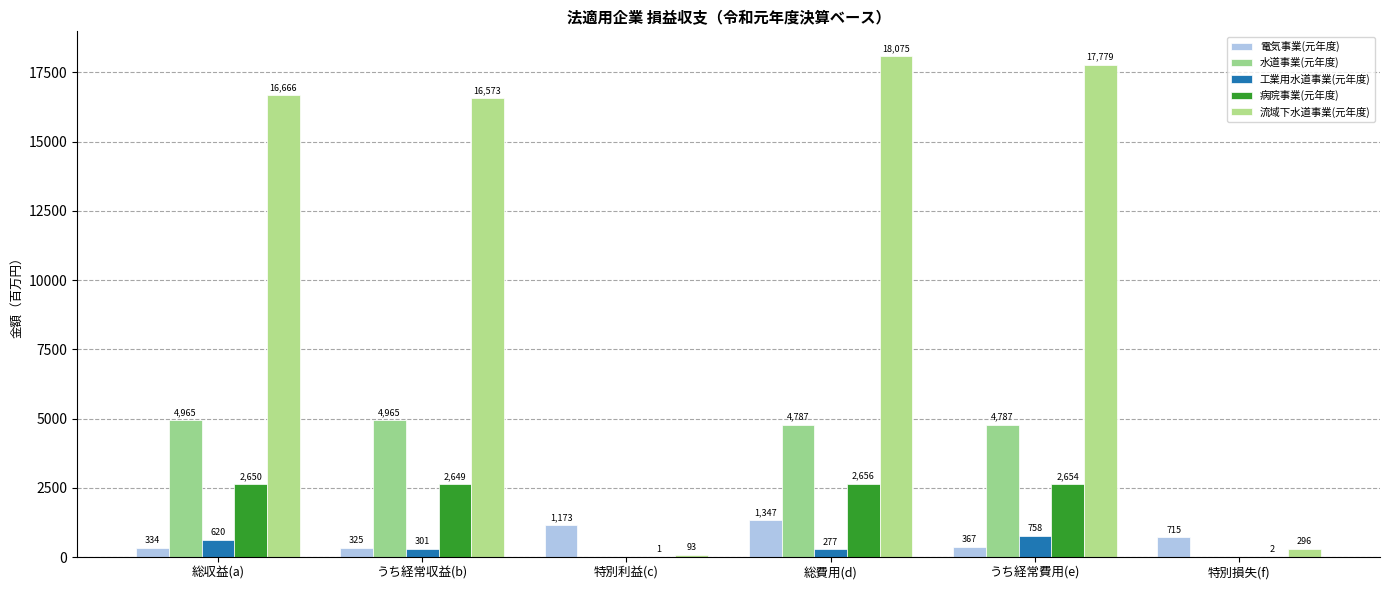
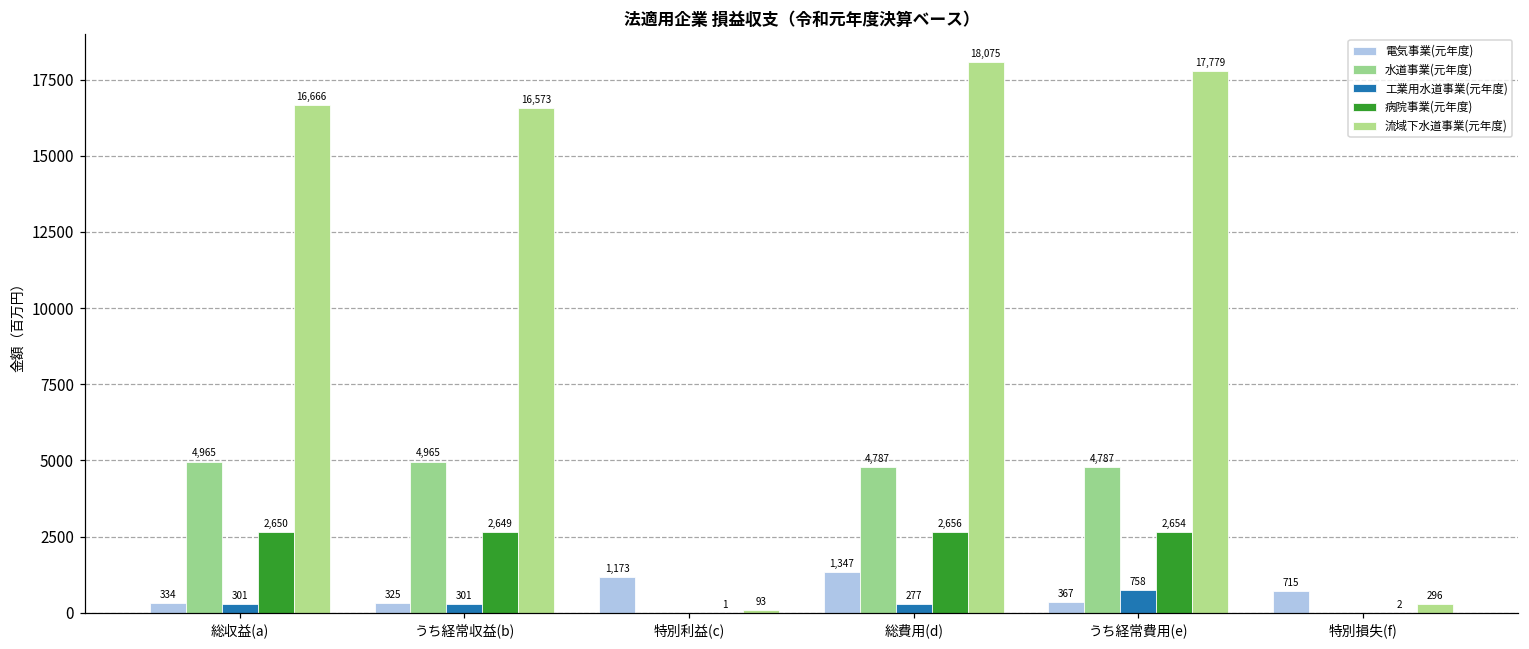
工業用水道事業(元年度), 総収益(a): 620 -> 301
